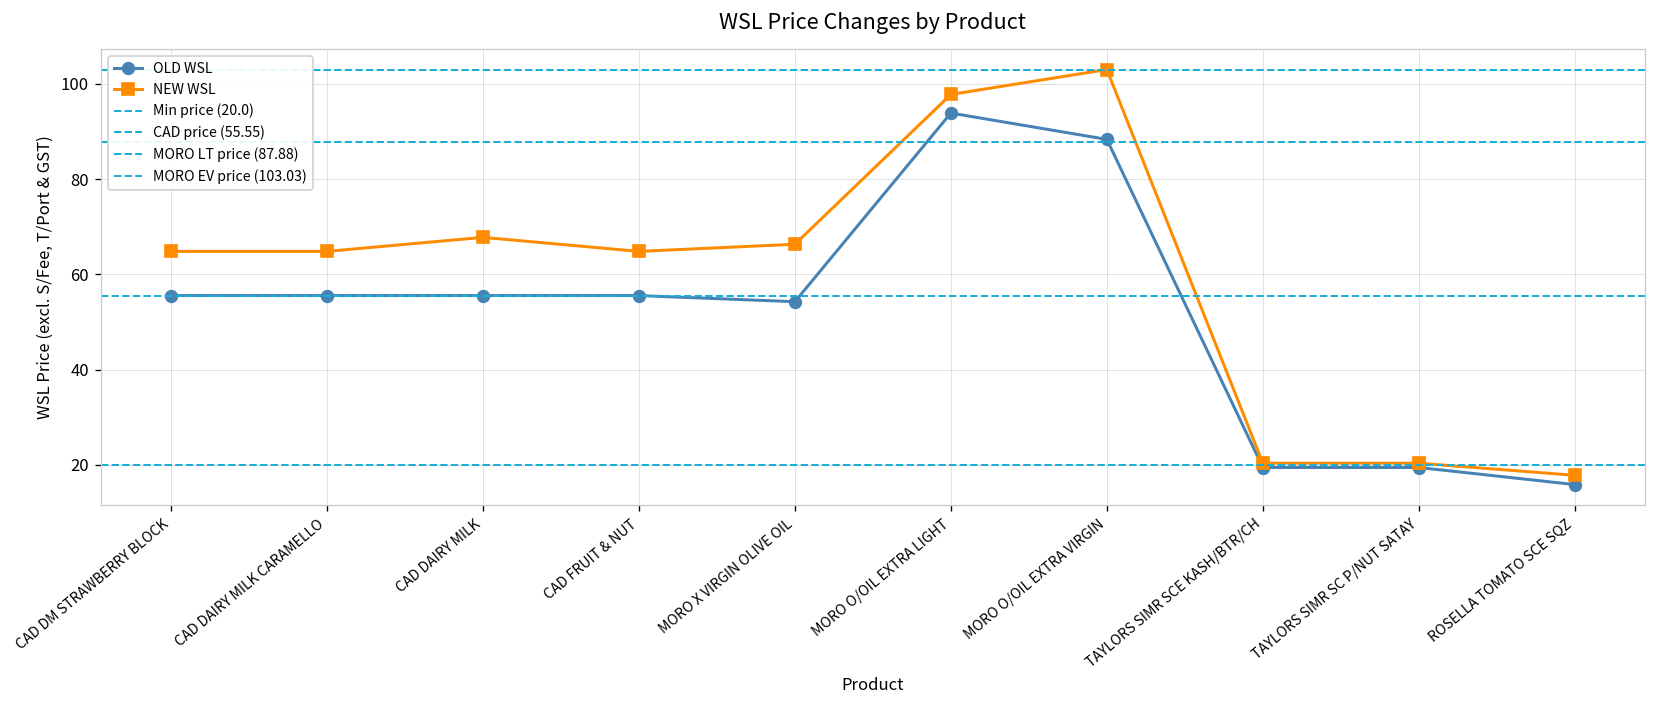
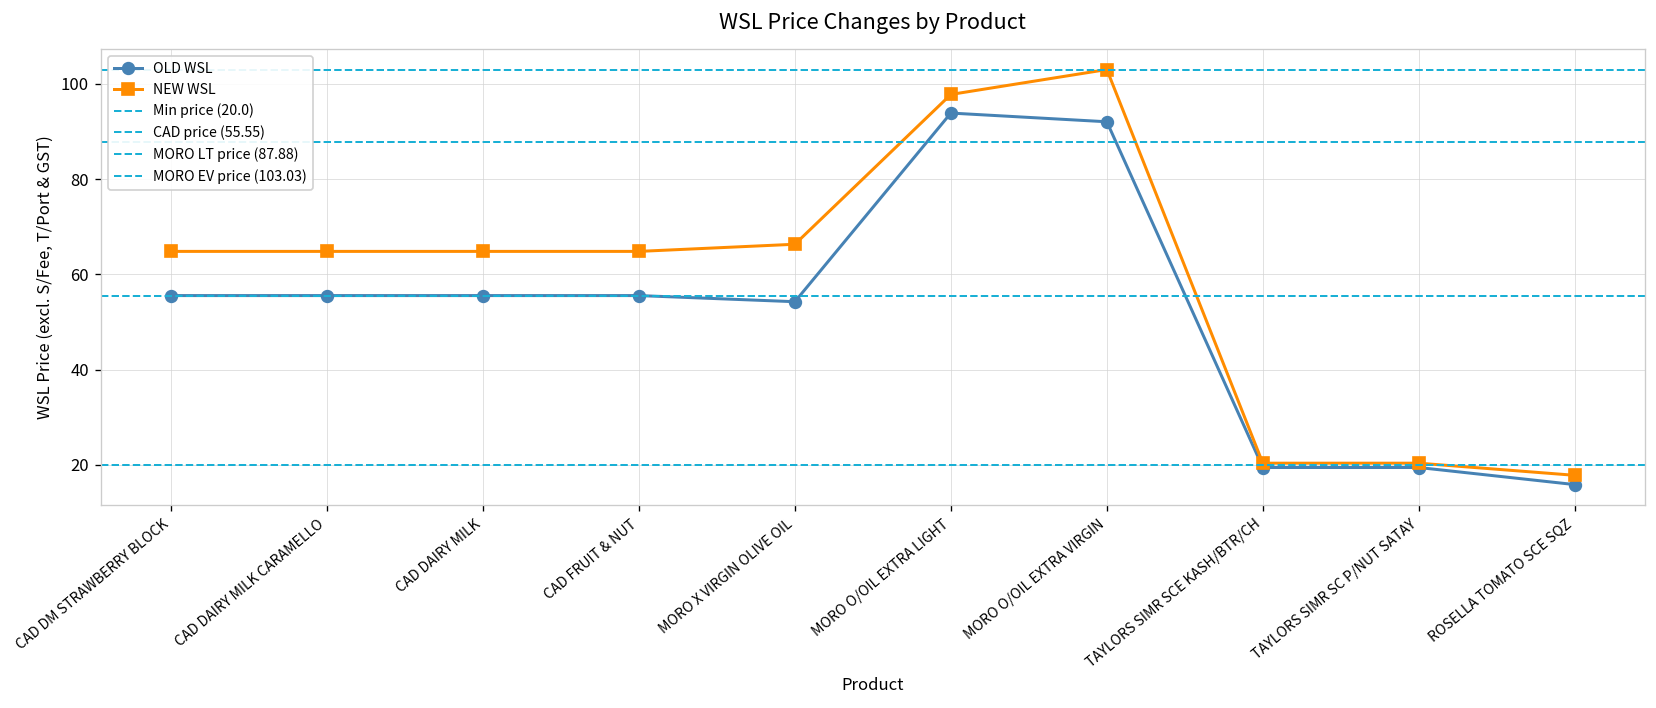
NEW WSL, CAD DAIRY MILK: 68 -> 65
OLD WSL, MORO O/OIL EXTRA VIRGIN: 88 -> 92
